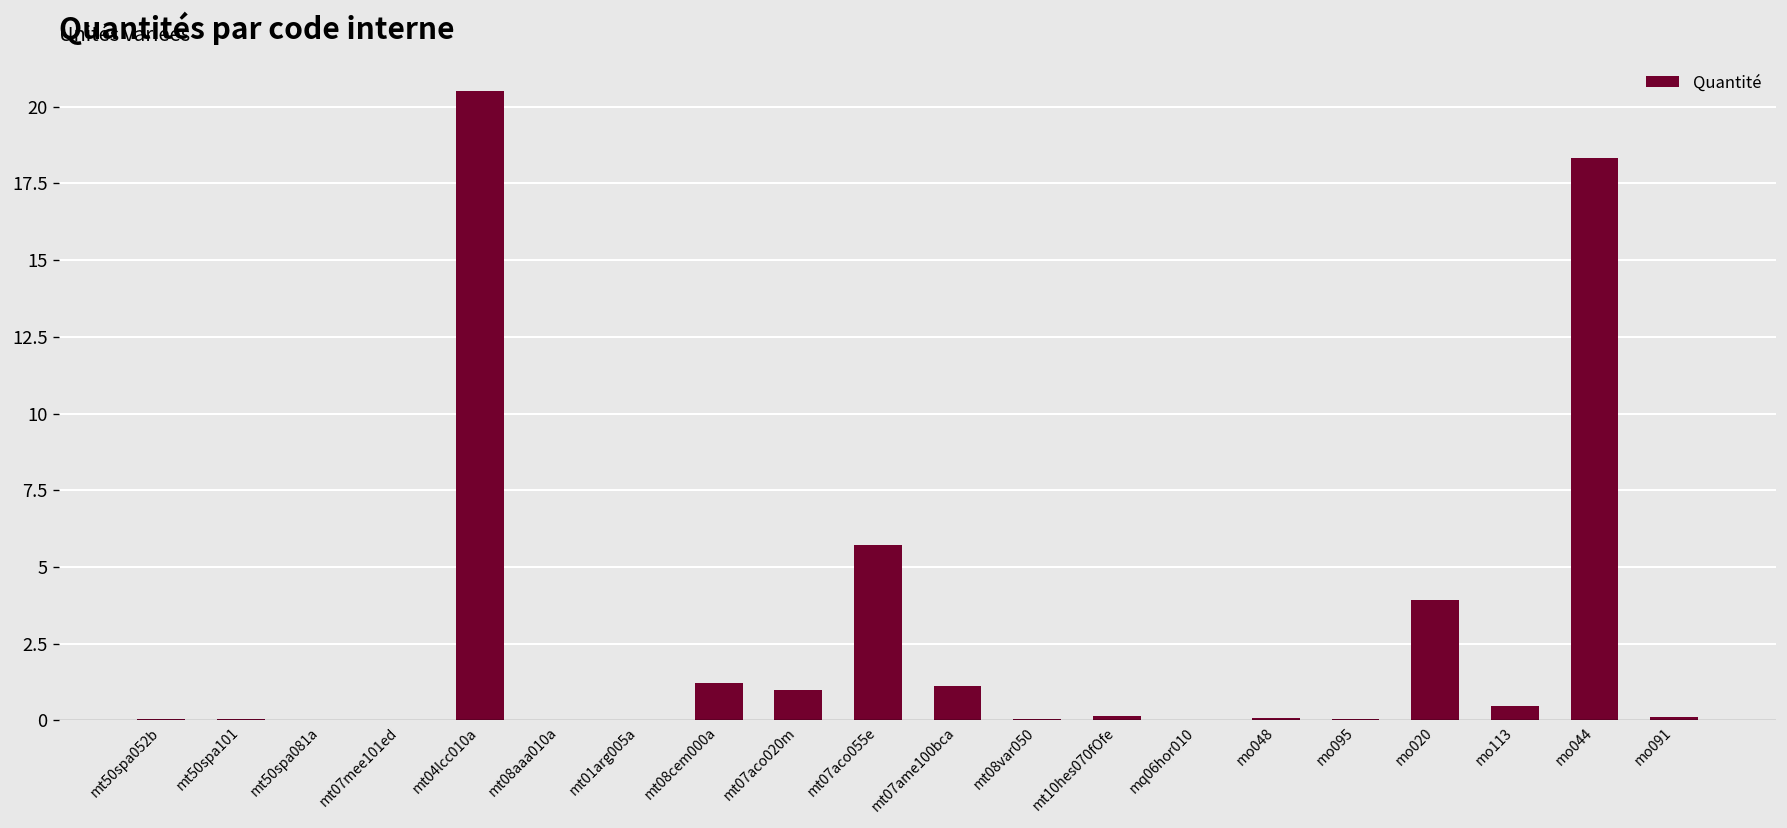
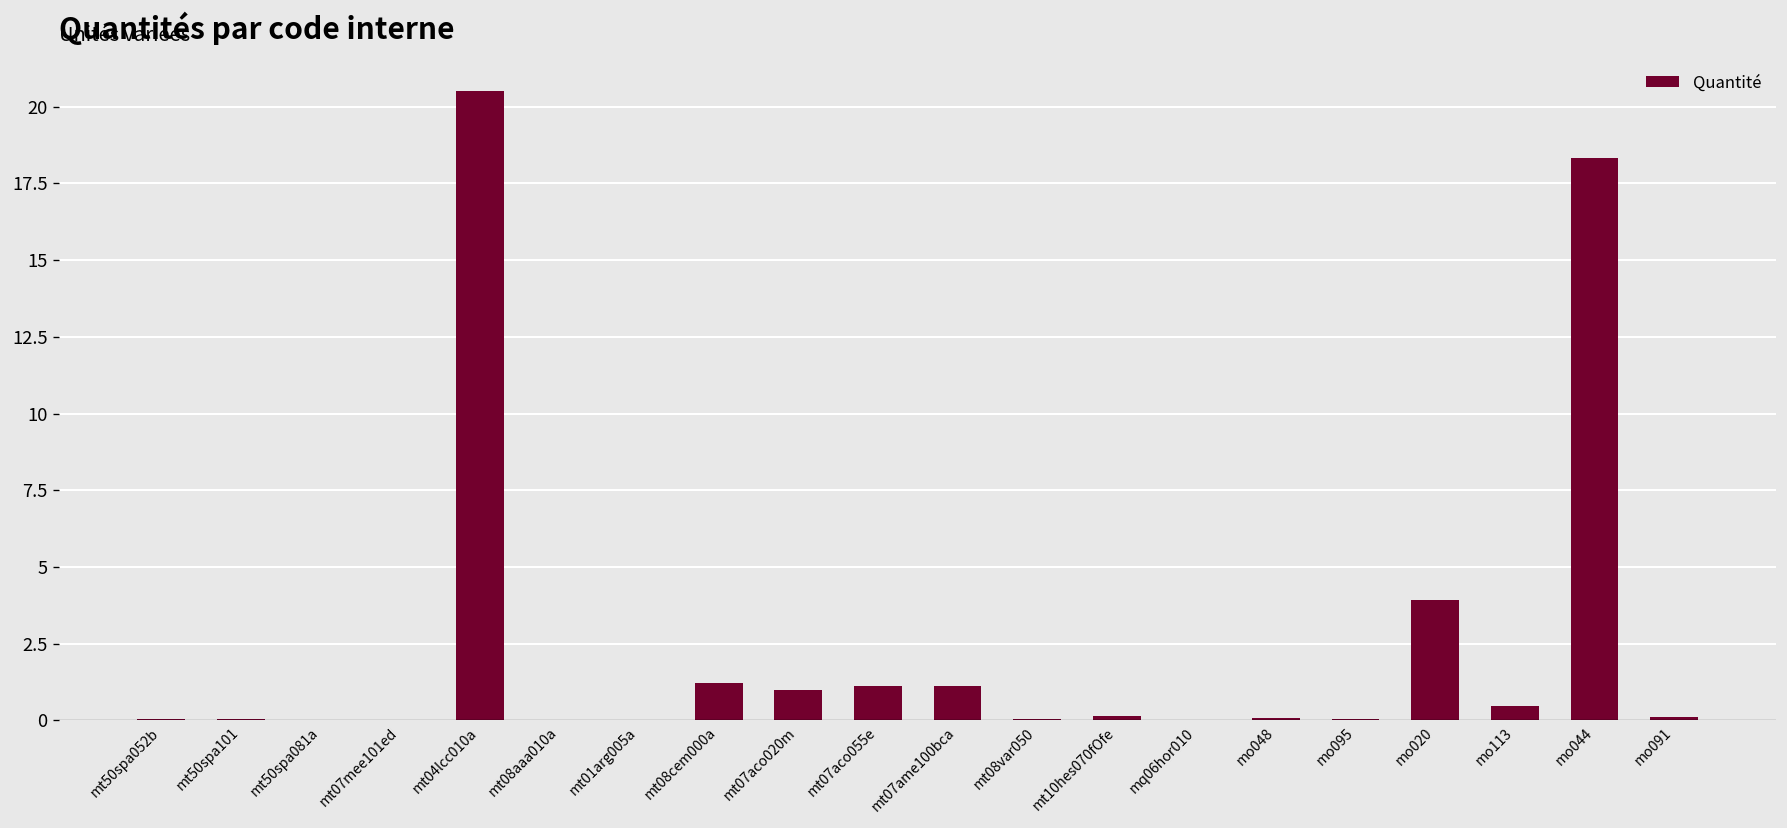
mt07aco055e: 5.7 -> 1.1
